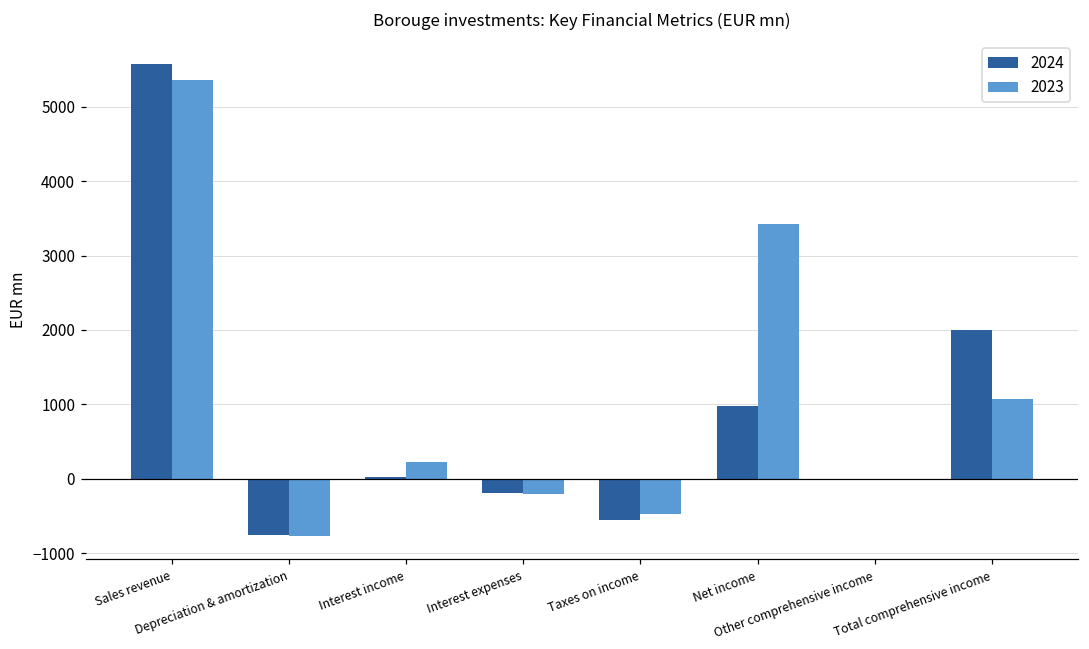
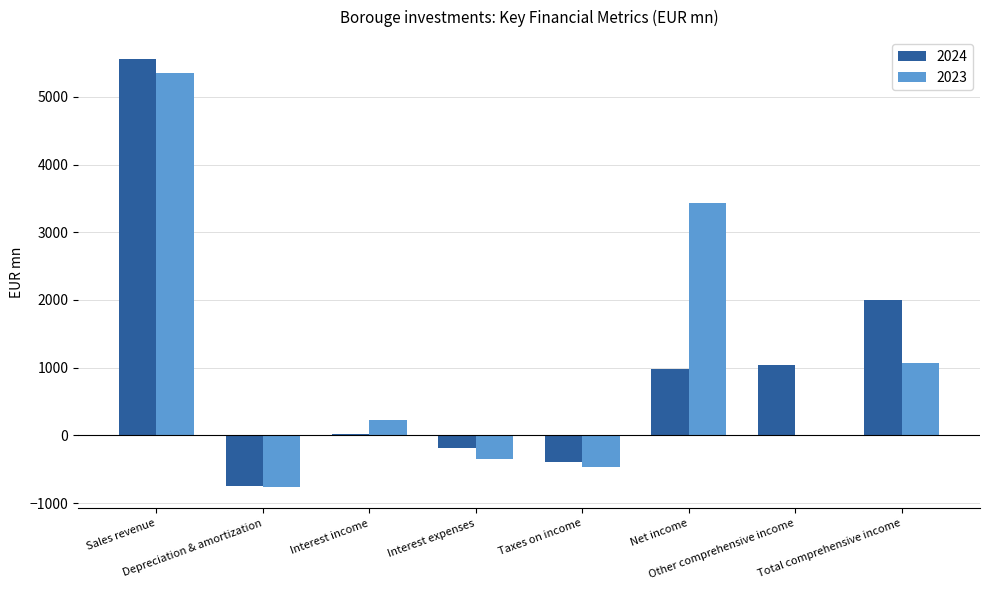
2023, Interest expenses: -200 -> -300
2024, Taxes on income: -500 -> -400
2024, Other comprehensive income: 0 -> 1000
